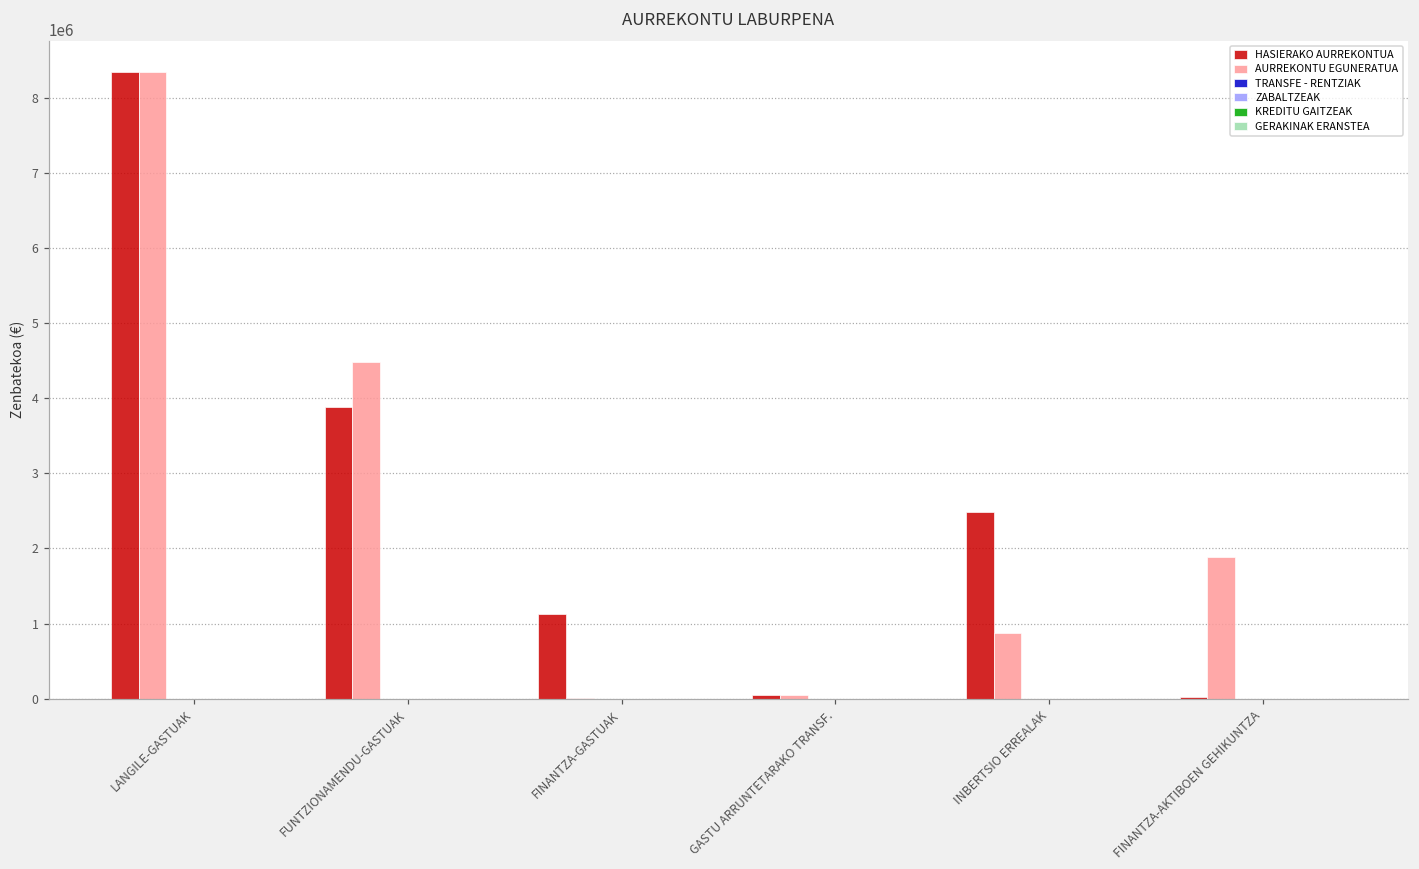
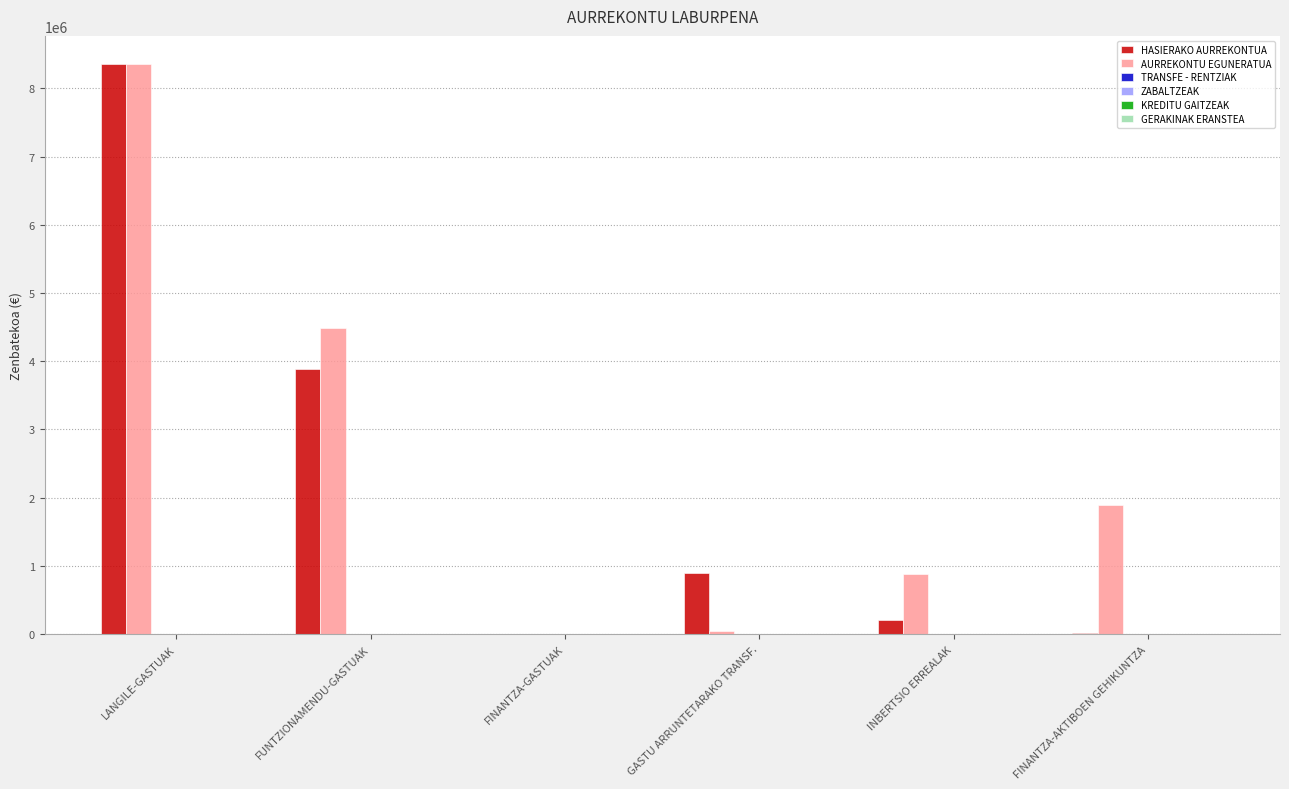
HASIERAKO AURREKONTUA, FINANTZA-GASTUAK: 1100000 -> 0
HASIERAKO AURREKONTUA, GASTU ARRUNTETARAKO TRANSF.: 0 -> 900000
HASIERAKO AURREKONTUA, INBERTSIO ERREALAK: 2500000 -> 200000
